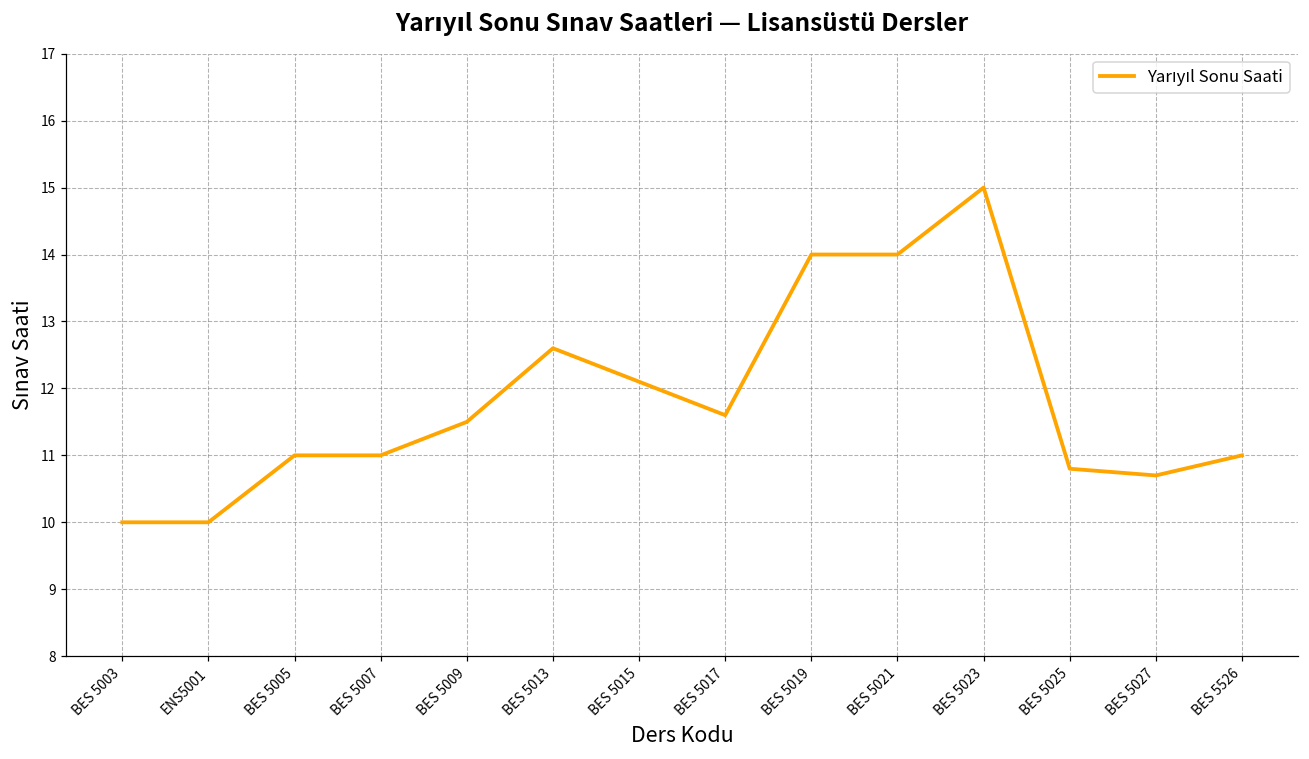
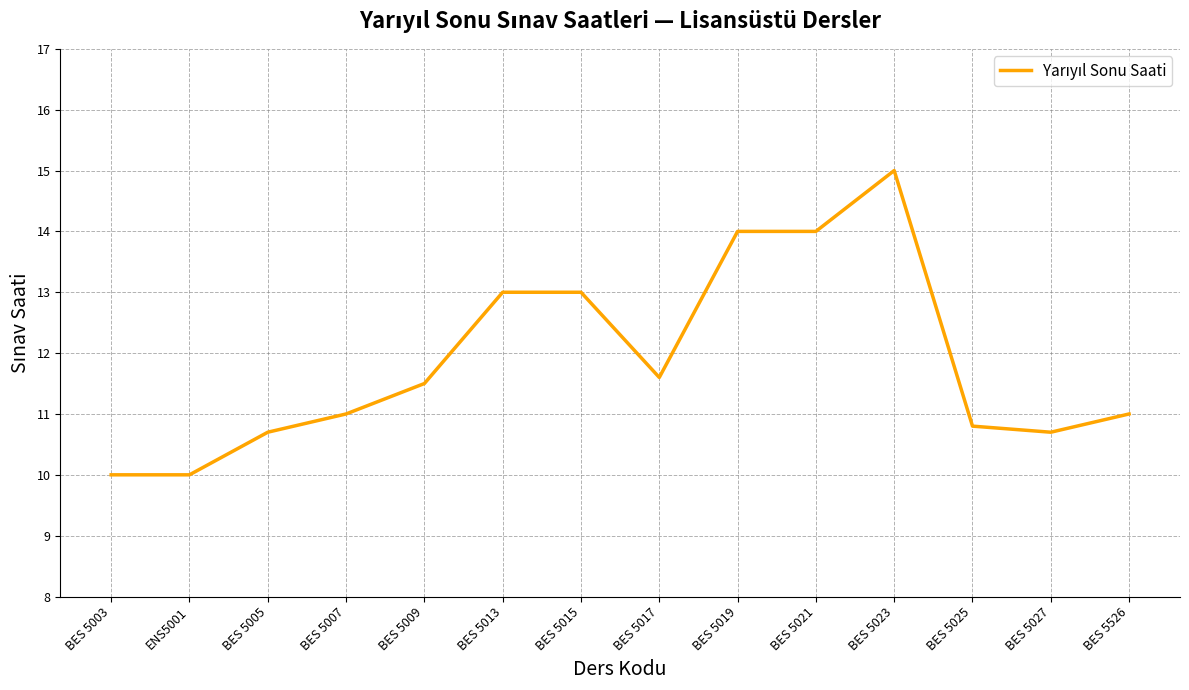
BES 5005: 11.0 -> 10.7
BES 5013: 12.6 -> 13.0
BES 5015: 12.1 -> 13.0
